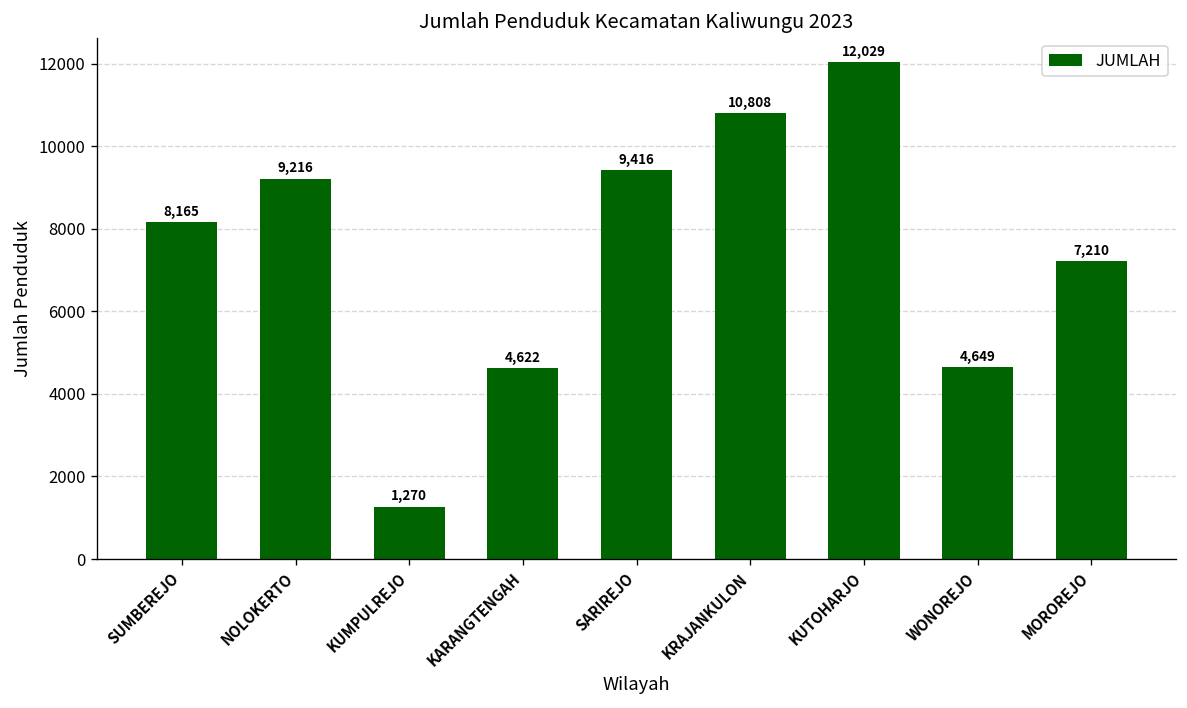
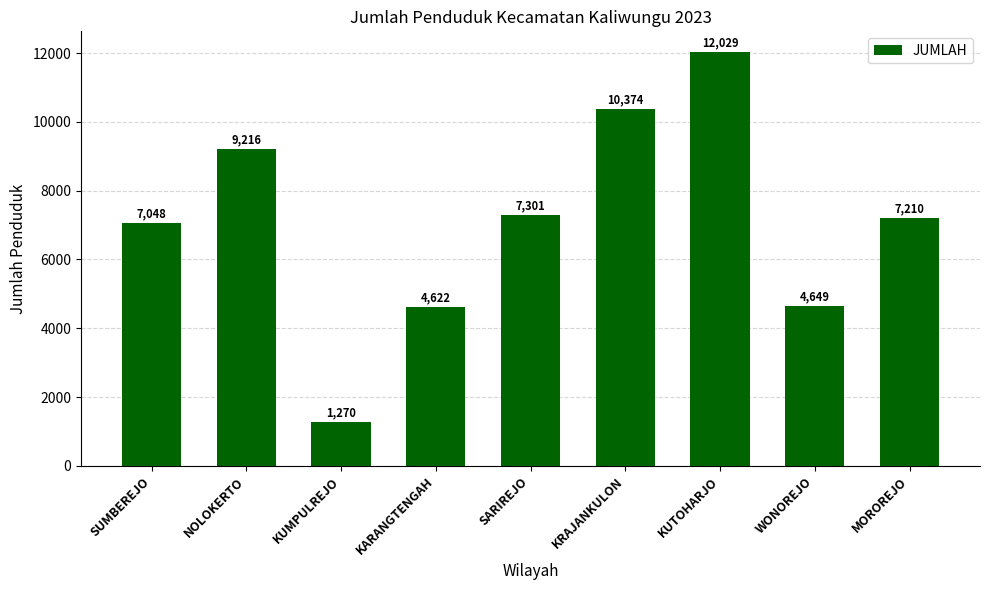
SUMBEREJO: 8,165 -> 7,048
SARIREJO: 9,416 -> 7,301
KRAJANKULON: 10,808 -> 10,374
